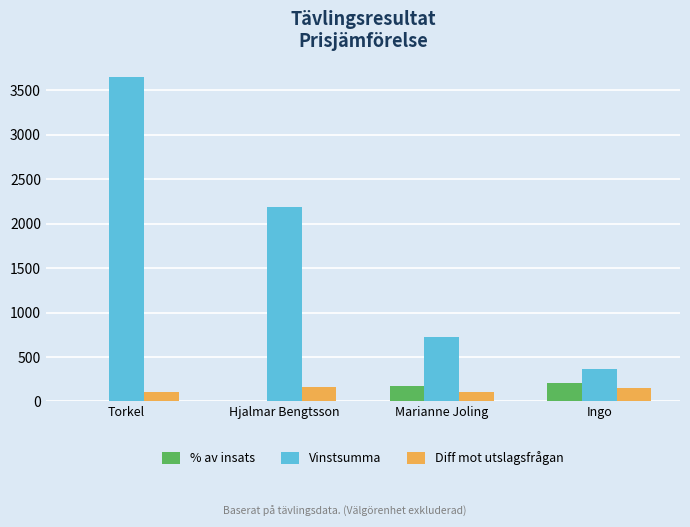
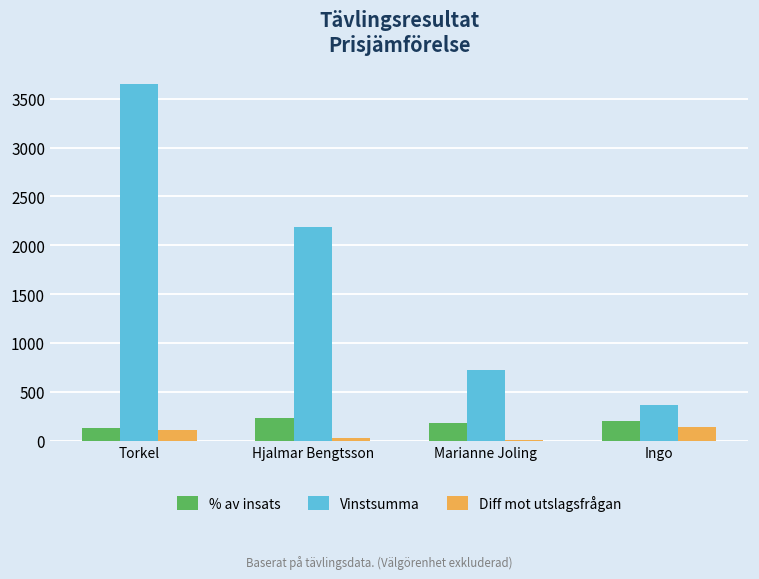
% av insats, Torkel: 0 -> 100
% av insats, Hjalmar Bengtsson: 0 -> 200
Diff mot utslagsfrågan, Hjalmar Bengtsson: 200 -> 0
Diff mot utslagsfrågan, Marianne Joling: 100 -> 0
